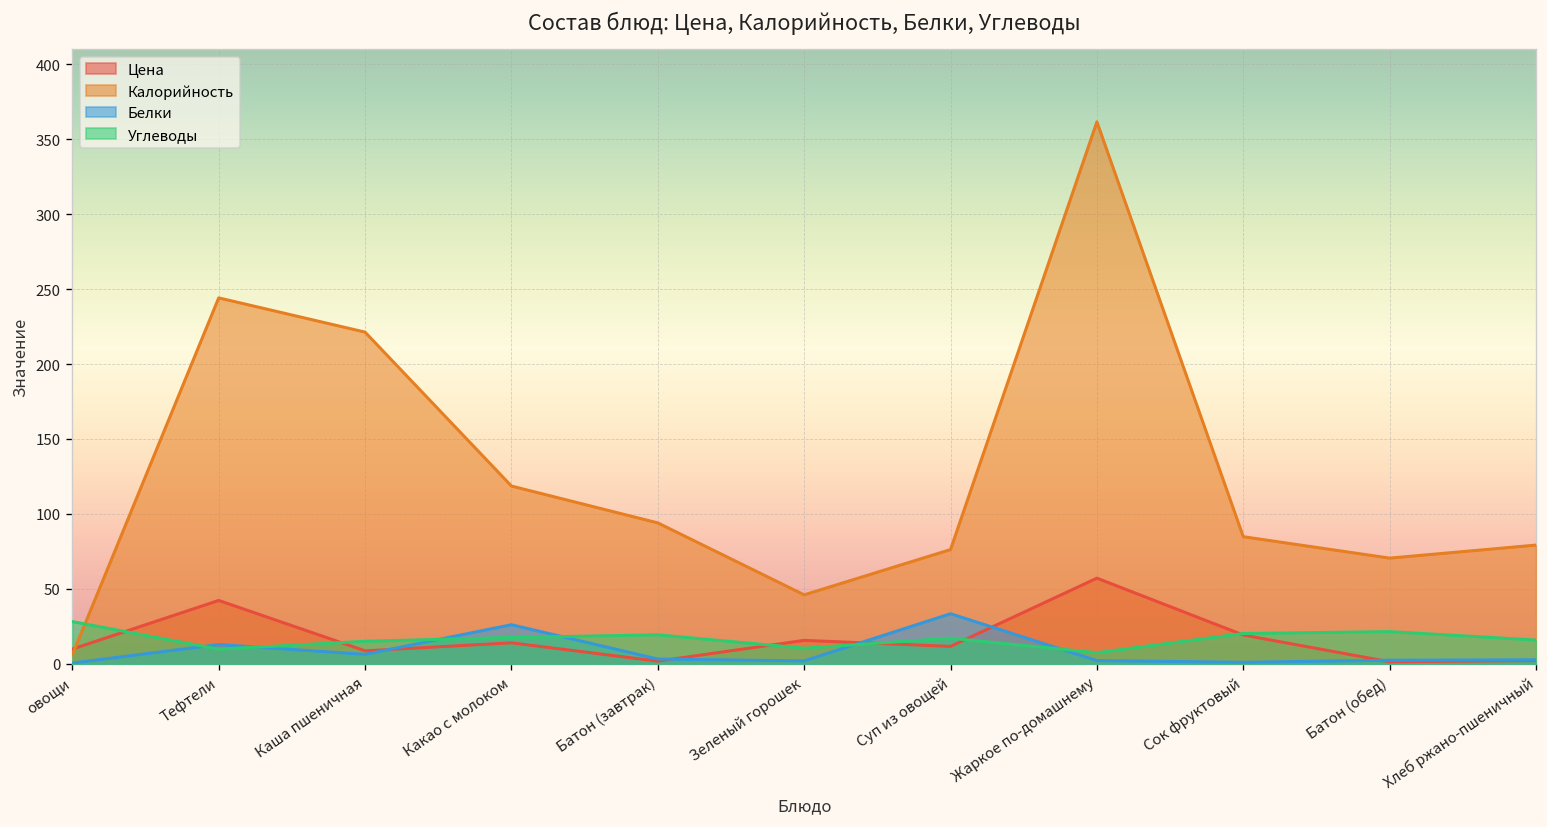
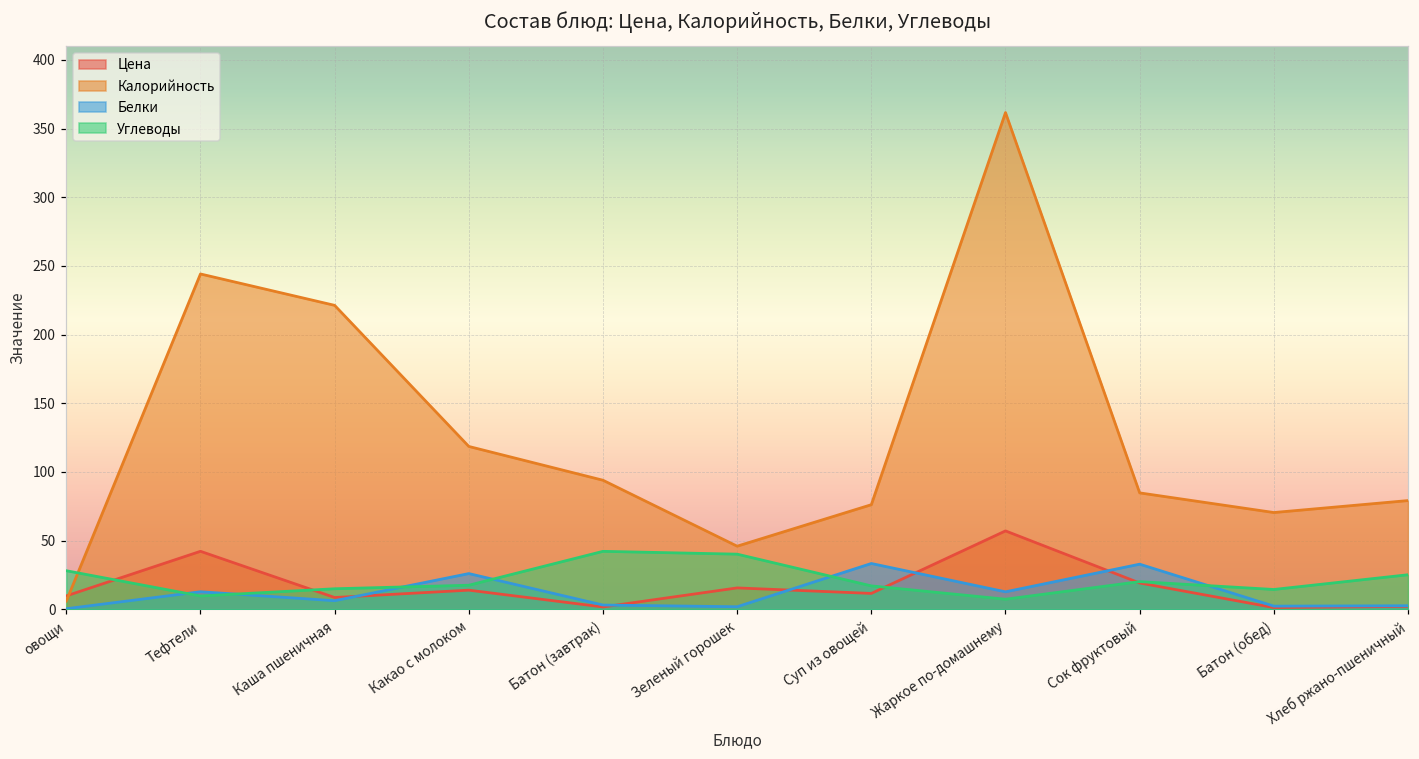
Углеводы, Батон (завтрак): 19 -> 42
Углеводы, Зеленый горошек: 10 -> 40
Белки, Жаркое по-домашнему: 2 -> 13
Белки, Сок фруктовый: 1 -> 33
Углеводы, Батон (обед): 21 -> 14
Углеводы, Хлеб ржано-пшеничный: 16 -> 25
